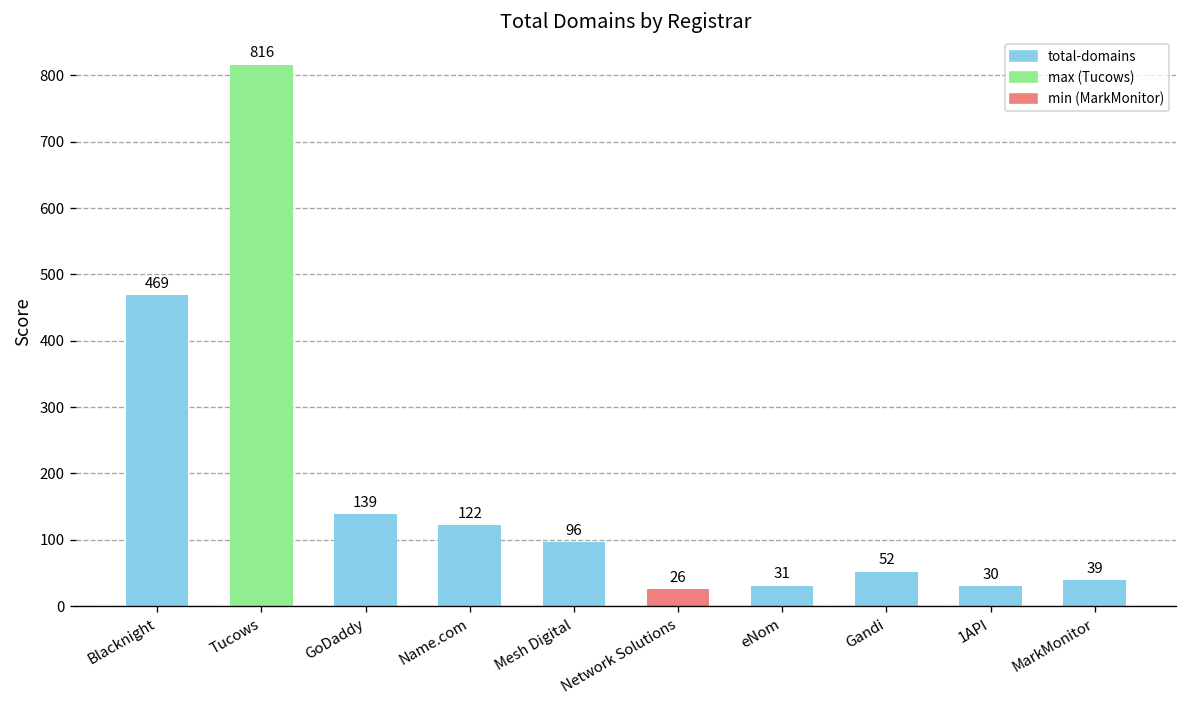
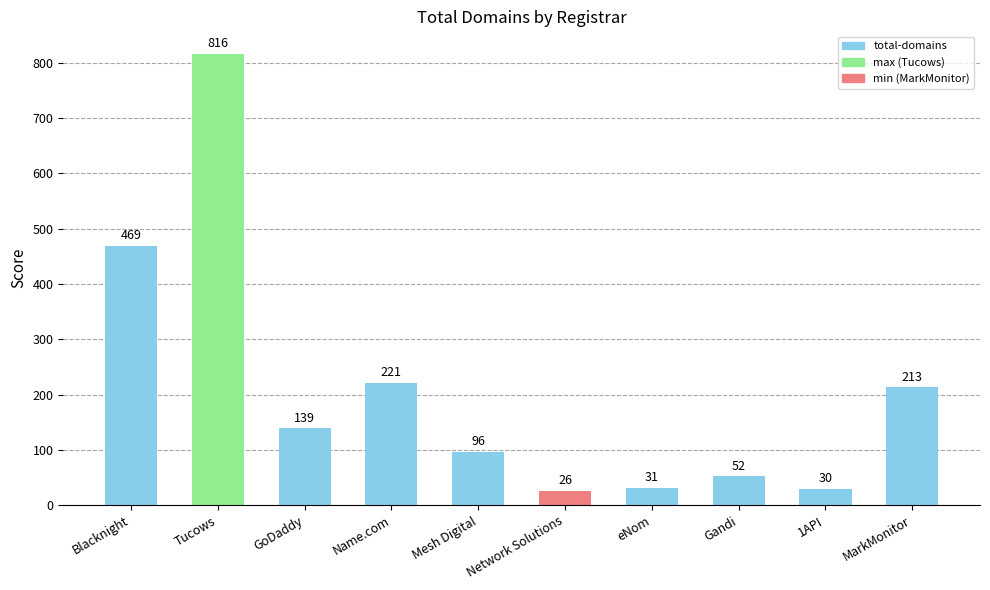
Name.com: 122 -> 221
MarkMonitor: 39 -> 213
